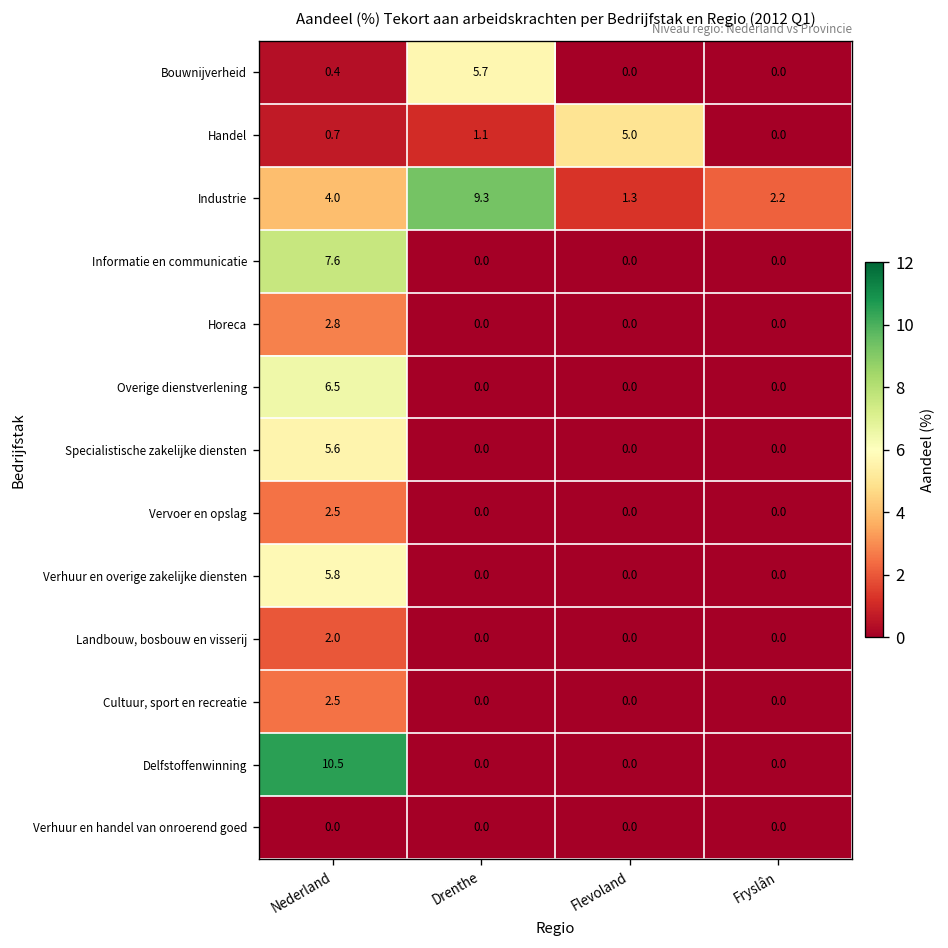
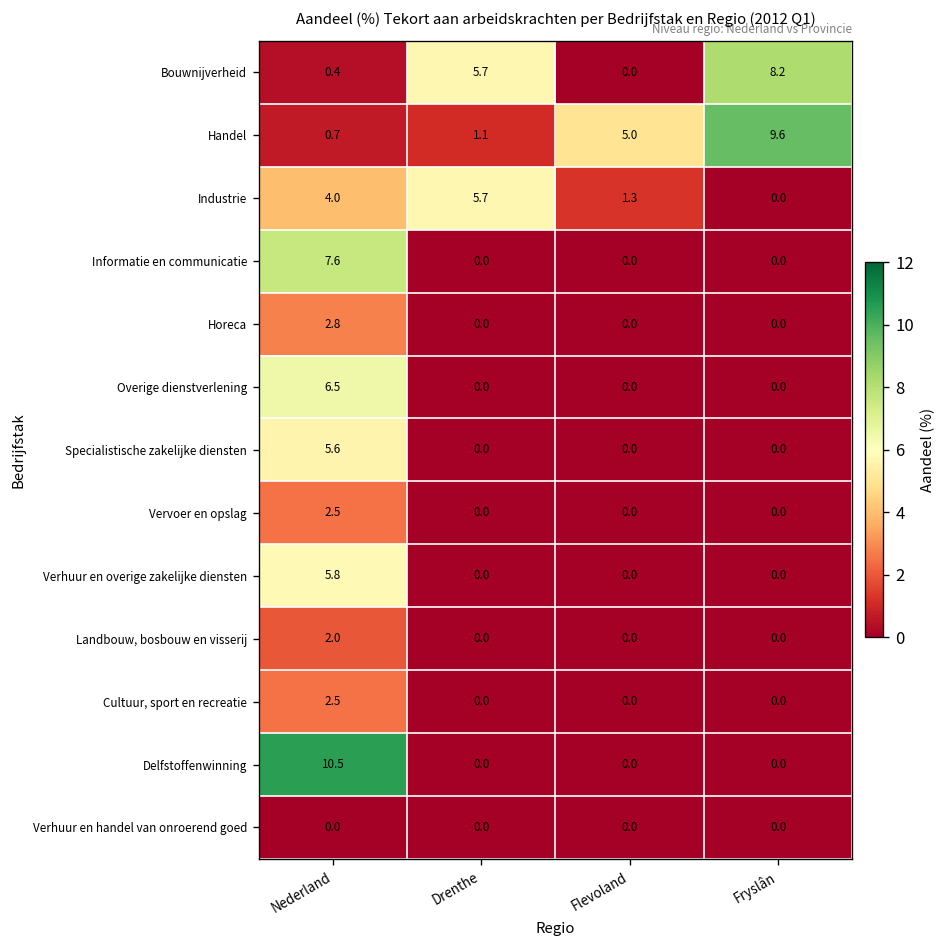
Bouwnijverheid, Fryslân: 0.0 -> 8.2
Handel, Fryslân: 0.0 -> 9.6
Industrie, Drenthe: 9.3 -> 5.7
Industrie, Fryslân: 2.2 -> 0.0
